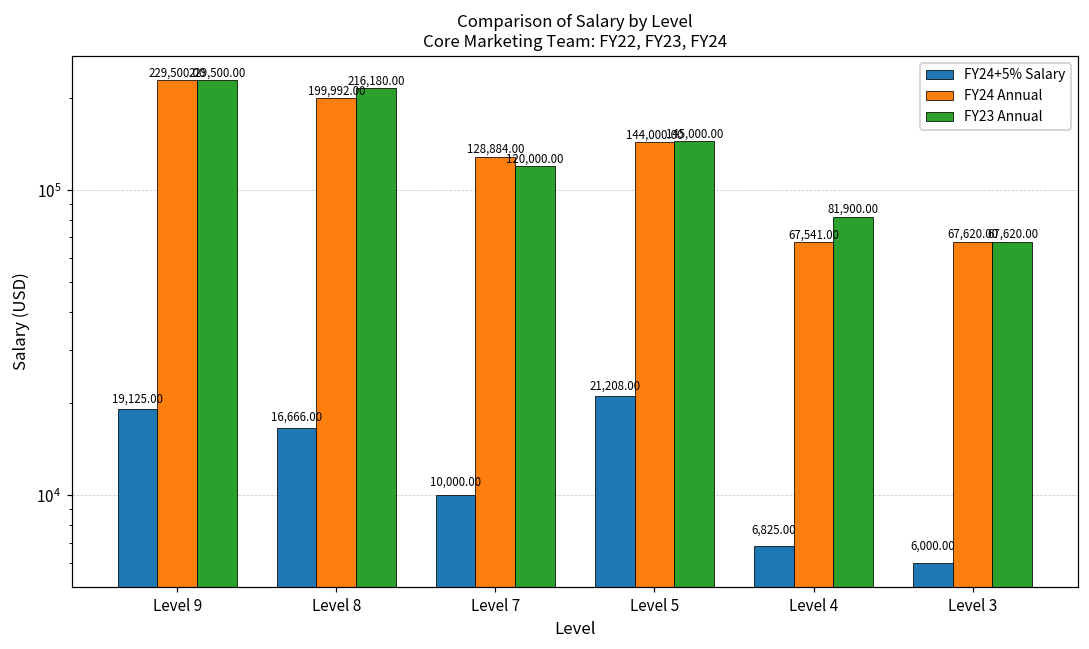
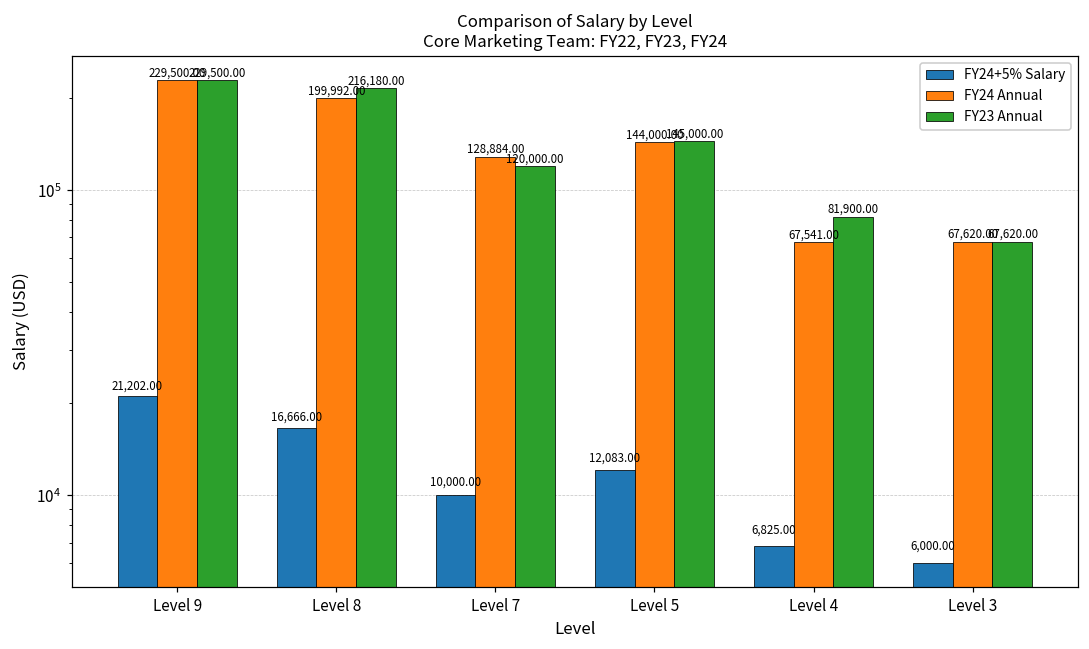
FY24+5% Salary, Level 9: 19,125.00 -> 21,202.00
FY24+5% Salary, Level 5: 21,208.00 -> 12,083.00
